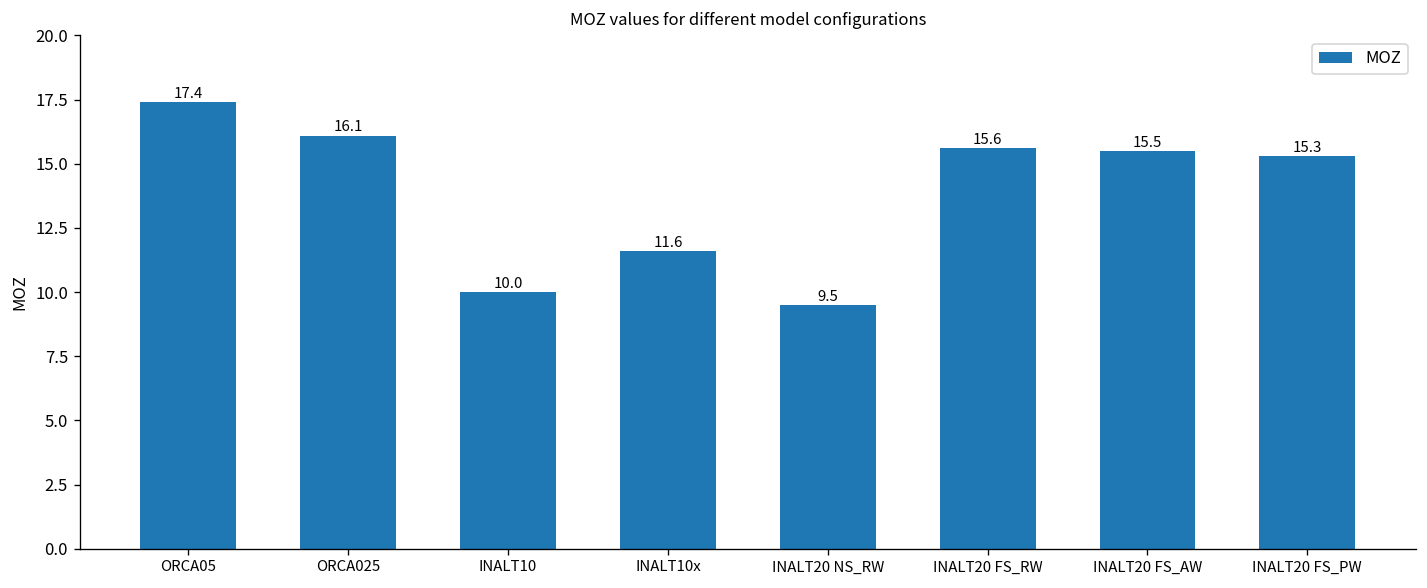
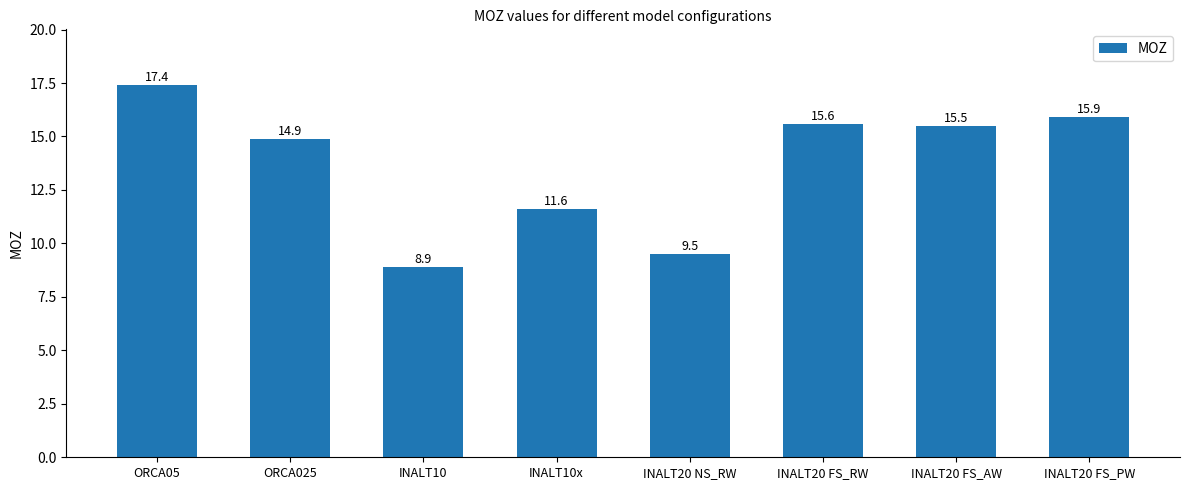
ORCA025: 16.1 -> 14.9
INALT10: 10.0 -> 8.9
INALT20 FS_PW: 15.3 -> 15.9
